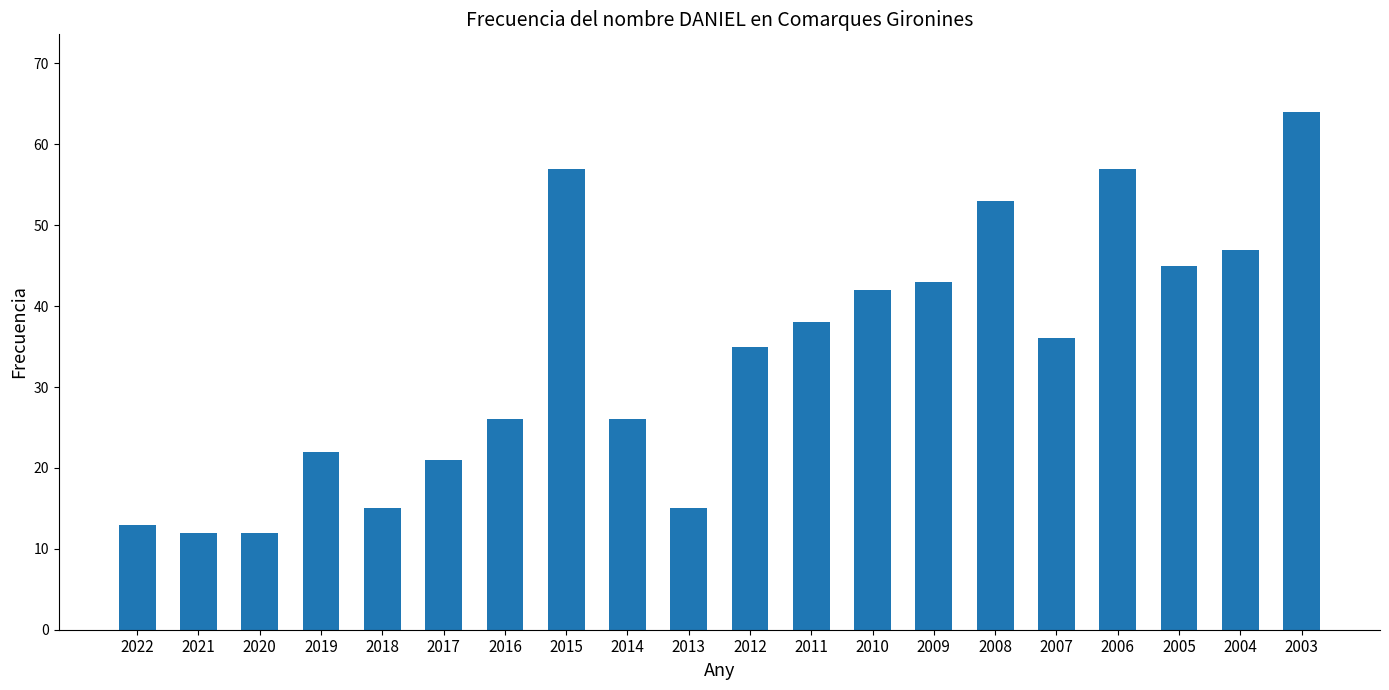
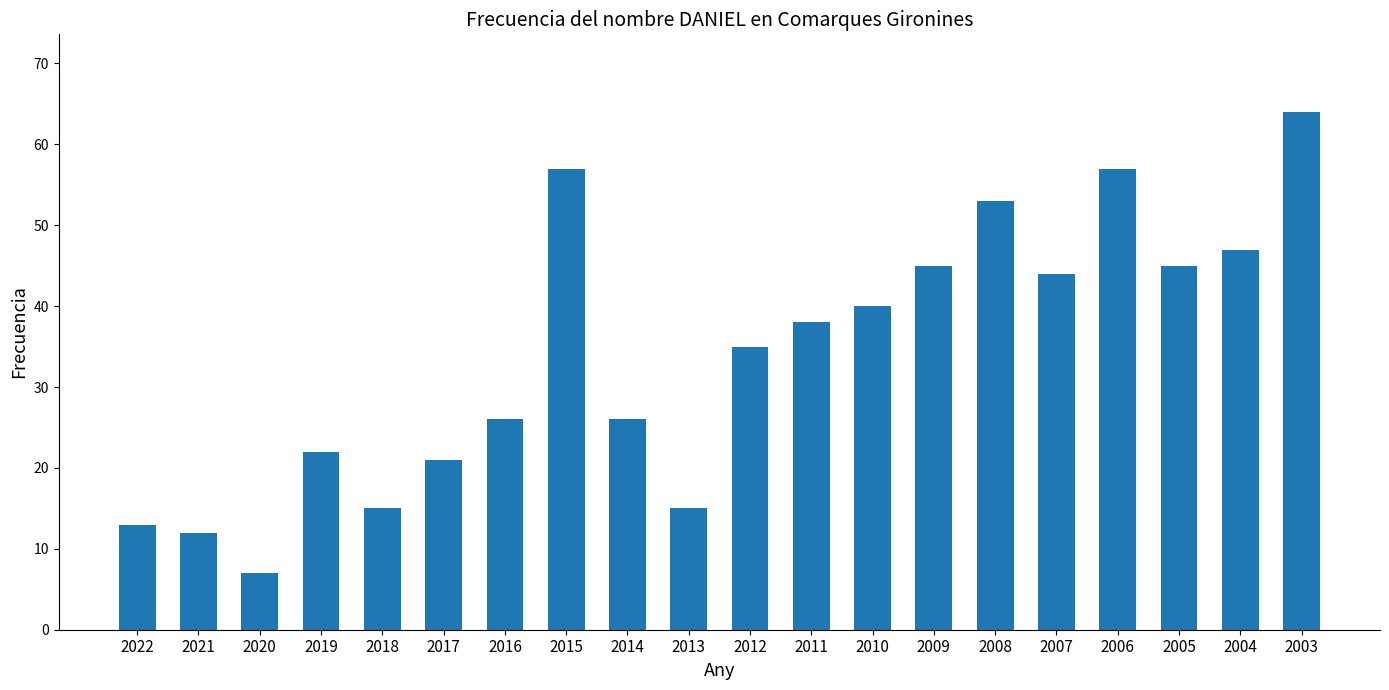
2020: 12 -> 7
2010: 42 -> 40
2009: 43 -> 45
2007: 36 -> 44
